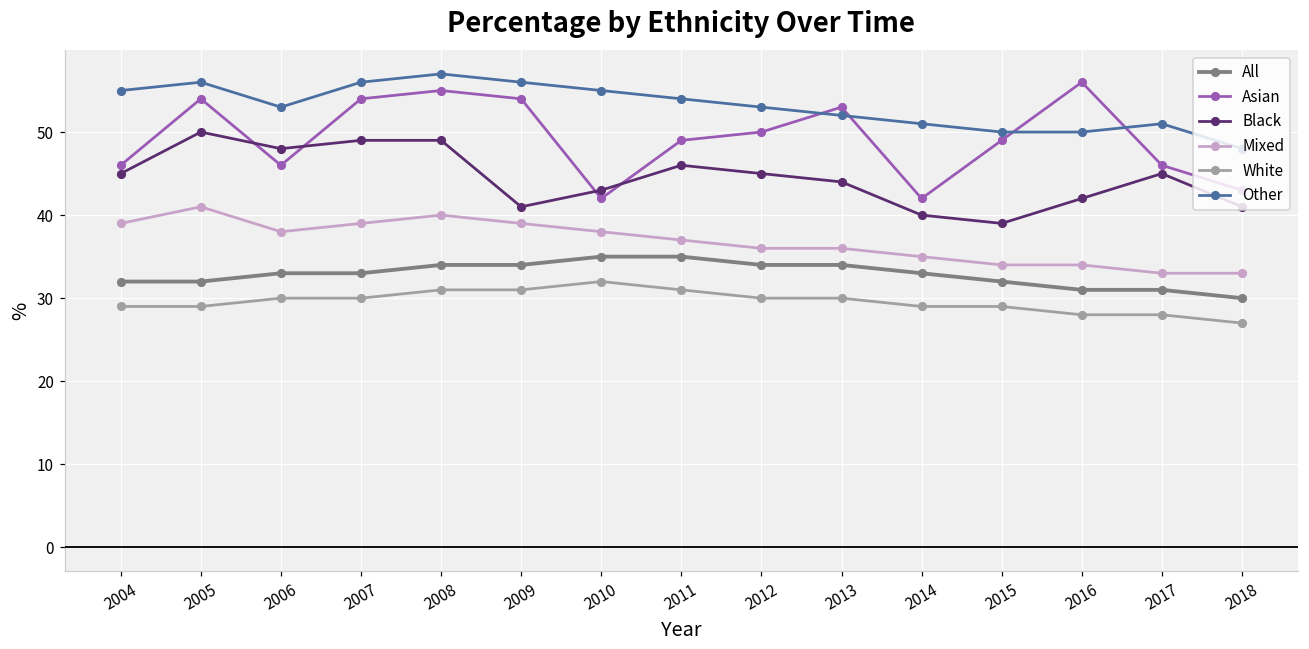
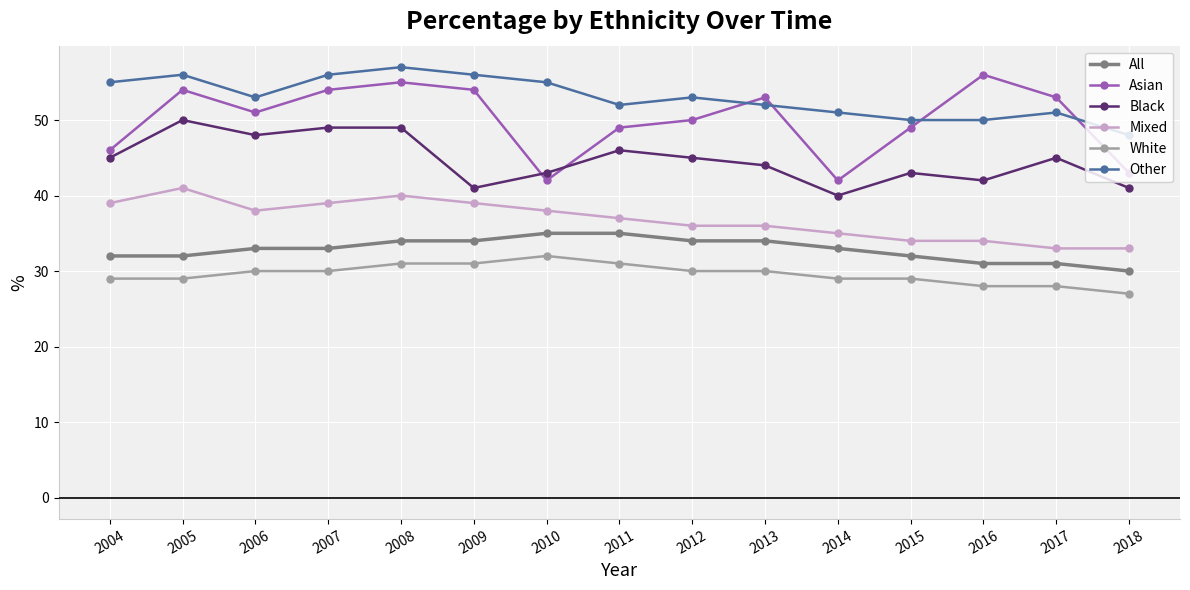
Asian, 2006: 46 -> 51
Other, 2011: 54 -> 52
Black, 2015: 39 -> 43
Asian, 2017: 46 -> 53
